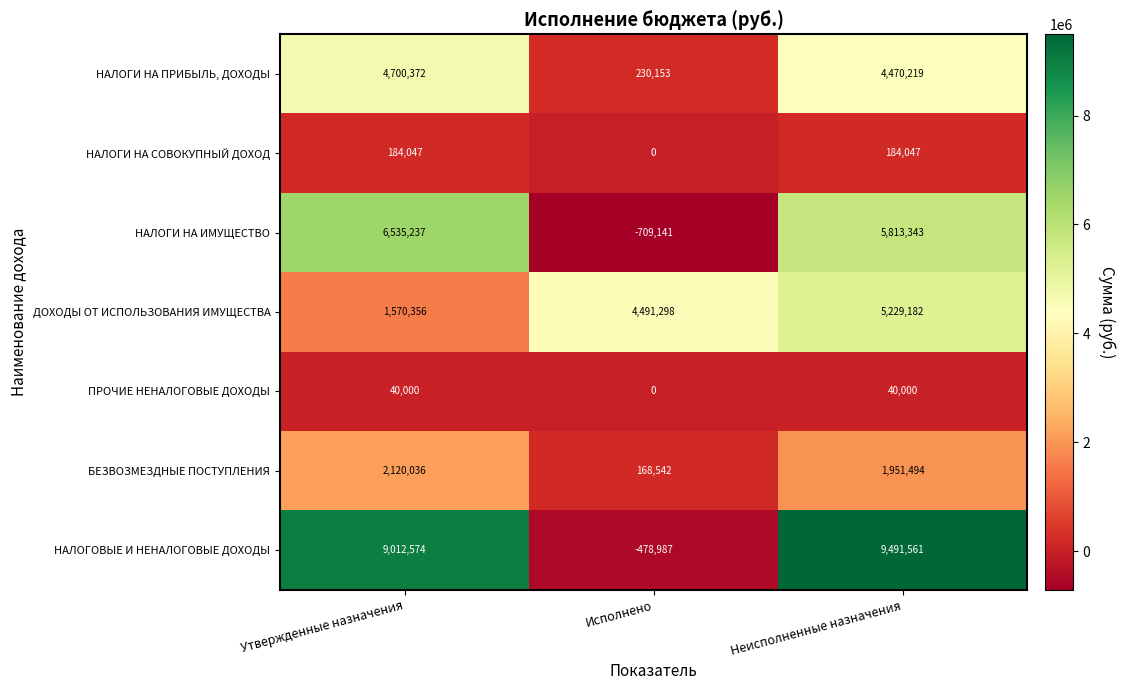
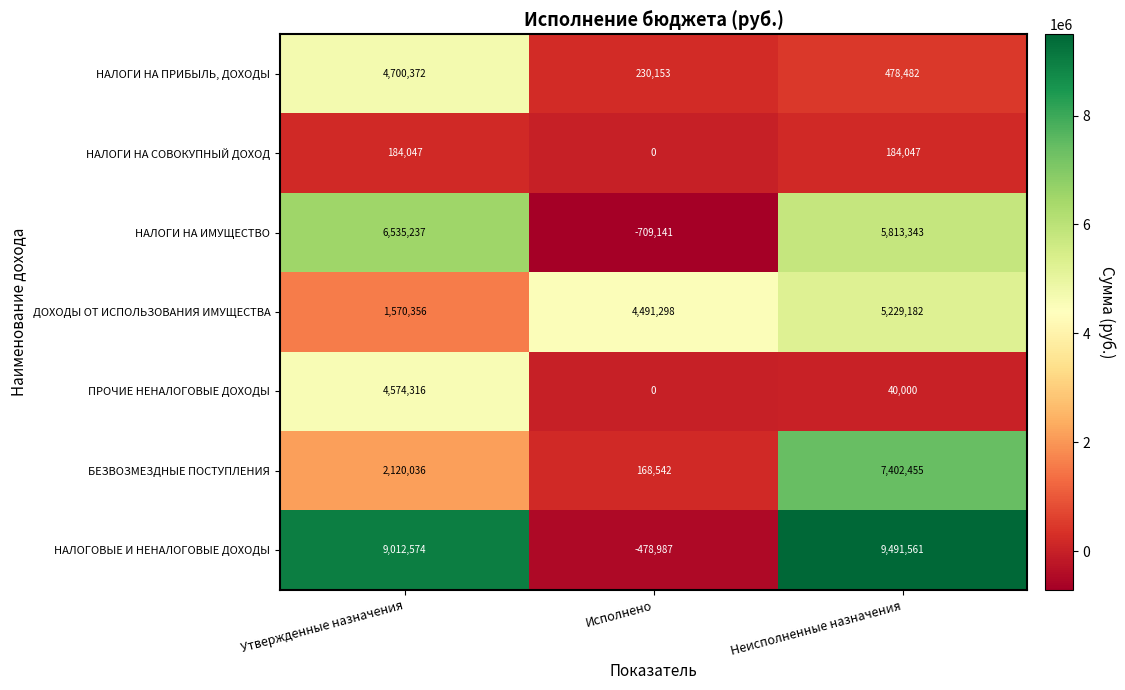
НАЛОГИ НА ПРИБЫЛЬ, ДОХОДЫ, Неисполненные назначения: 4,470,219 -> 478,482
ПРОЧИЕ НЕНАЛОГОВЫЕ ДОХОДЫ, Утвержденные назначения: 40,000 -> 4,574,316
БЕЗВОЗМЕЗДНЫЕ ПОСТУПЛЕНИЯ, Неисполненные назначения: 1,951,494 -> 7,402,455
